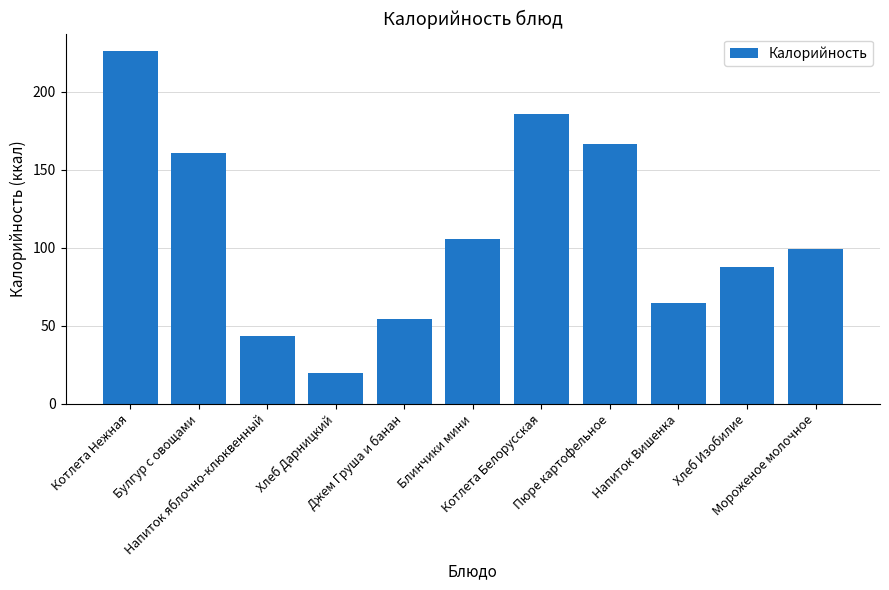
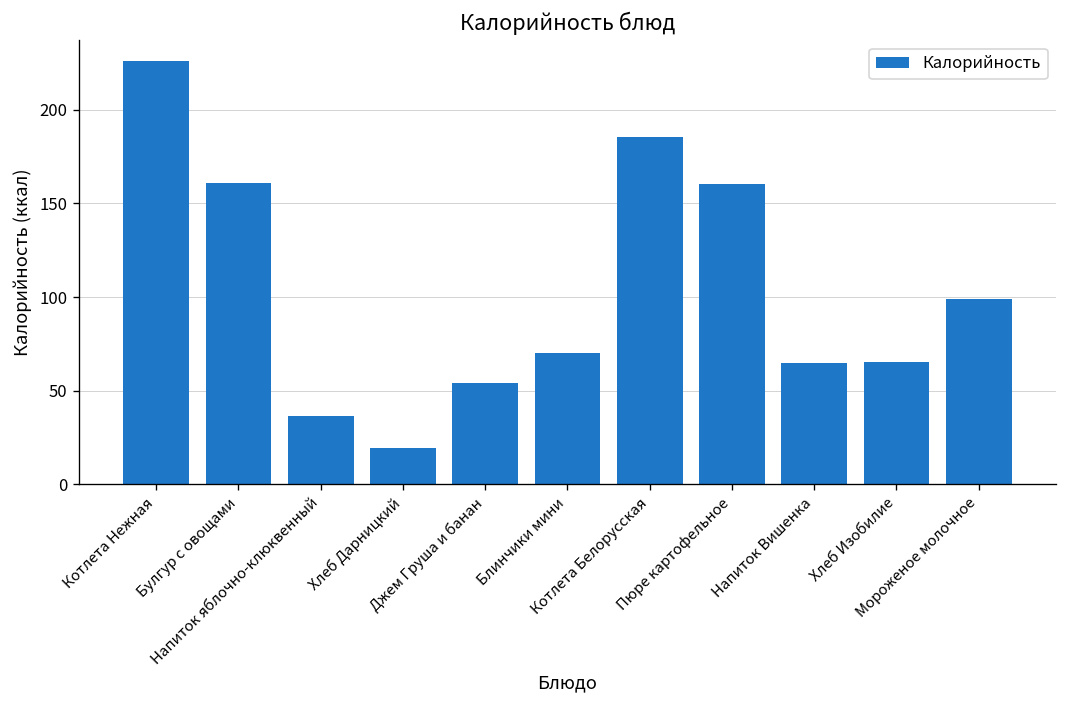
Напиток яблочно-клюквенный: 44 -> 36
Блинчики мини: 105 -> 70
Пюре картофельное: 166 -> 160
Хлеб Изобилие: 88 -> 65
